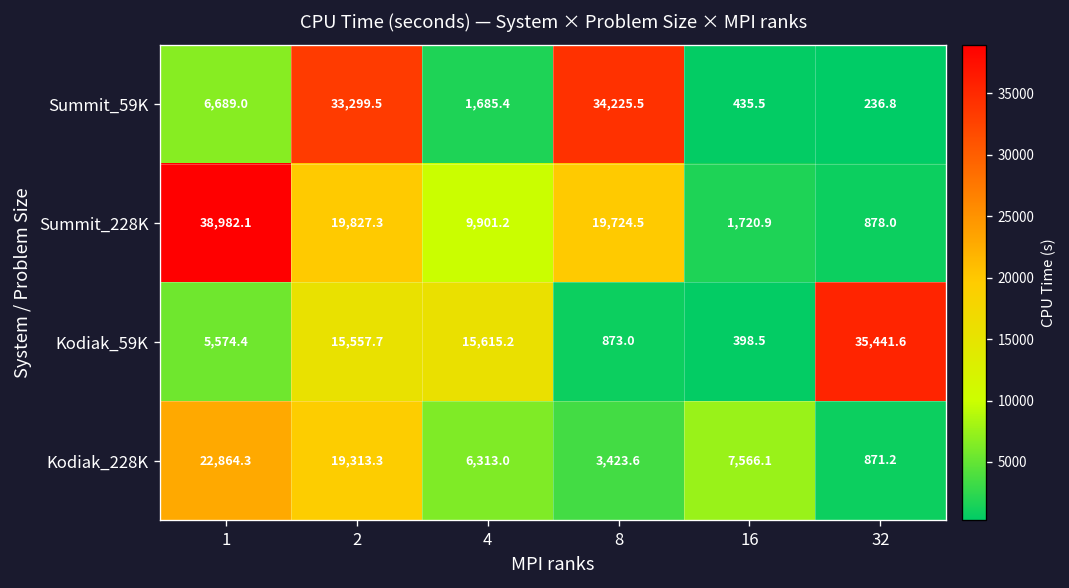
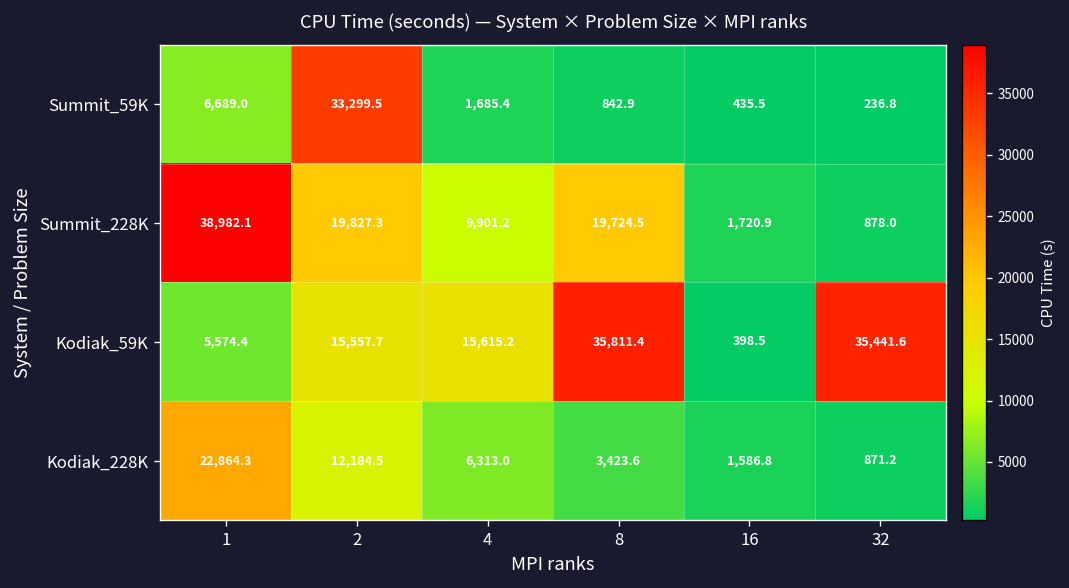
Summit_59K, 8: 34,225.5 -> 842.9
Kodiak_59K, 8: 873.0 -> 35,811.4
Kodiak_228K, 2: 19,313.3 -> 12,184.5
Kodiak_228K, 16: 7,566.1 -> 1,586.8
